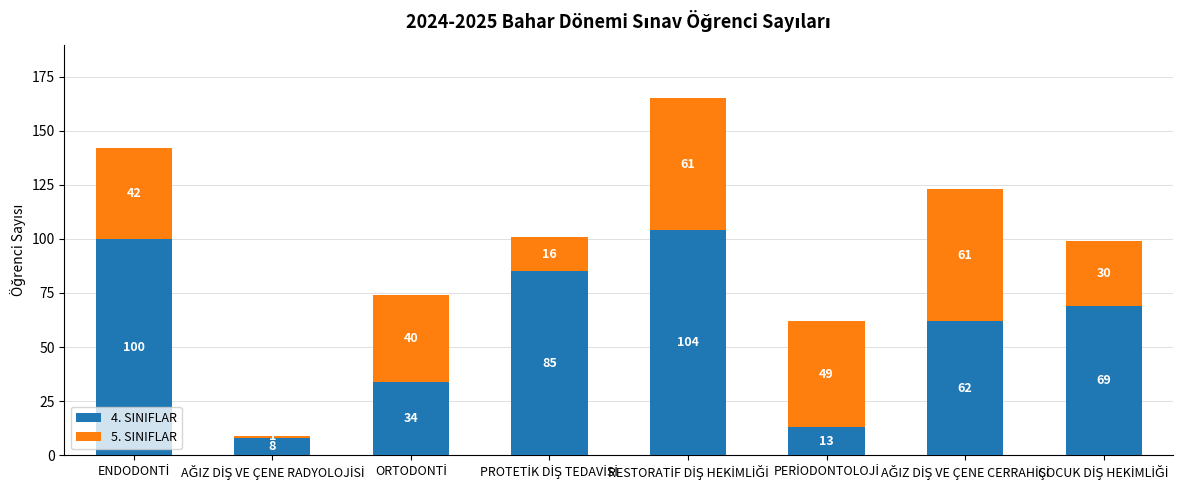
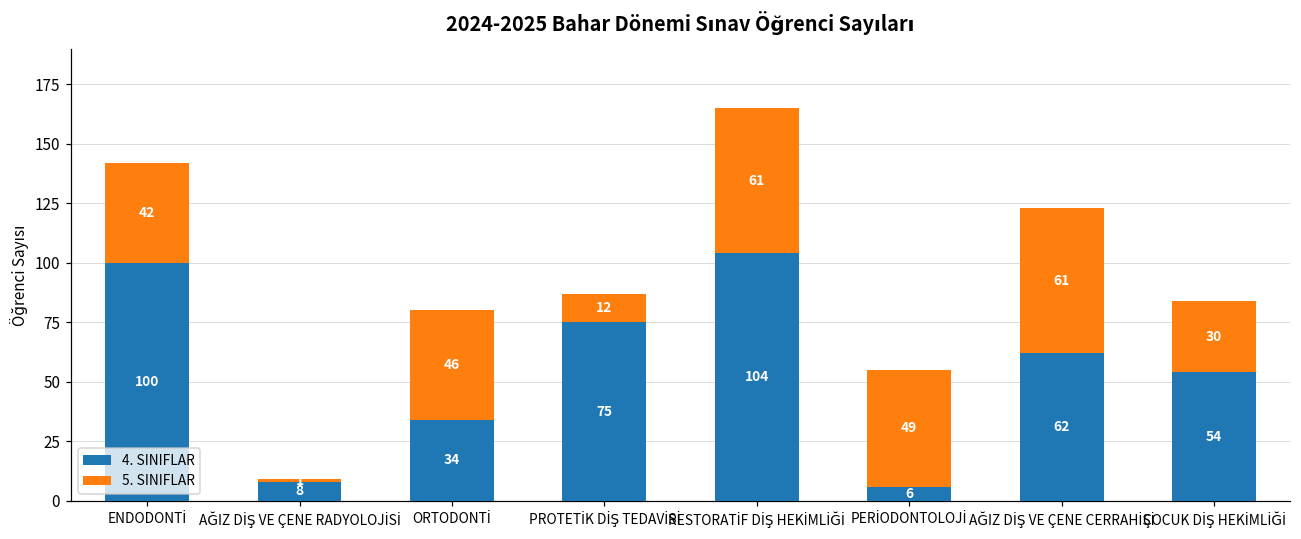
5. SINIFLAR, ORTODONTİ: 40 -> 46
4. SINIFLAR, PROTETİK DİŞ TEDAVİSİ: 85 -> 75
5. SINIFLAR, PROTETİK DİŞ TEDAVİSİ: 16 -> 12
4. SINIFLAR, PERİODONTOLOJİ: 13 -> 6
4. SINIFLAR, ÇOCUK DİŞ HEKİMLİĞİ: 69 -> 54
